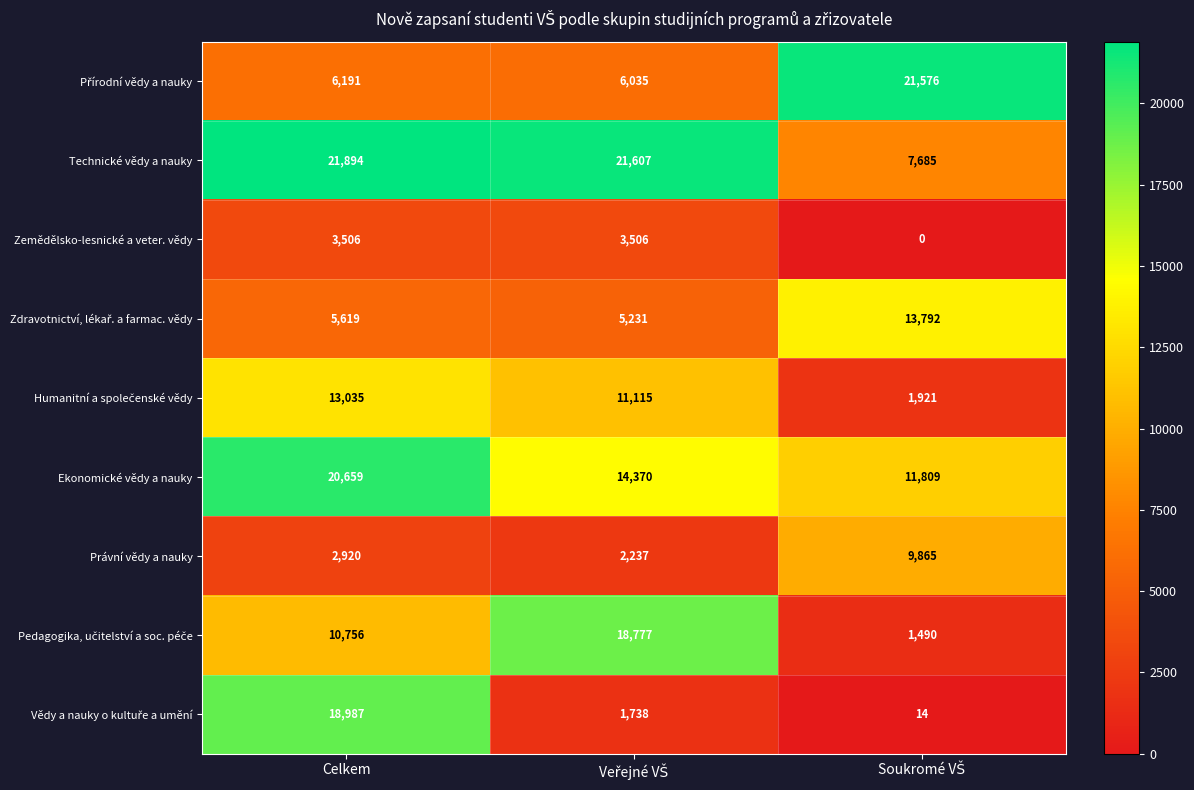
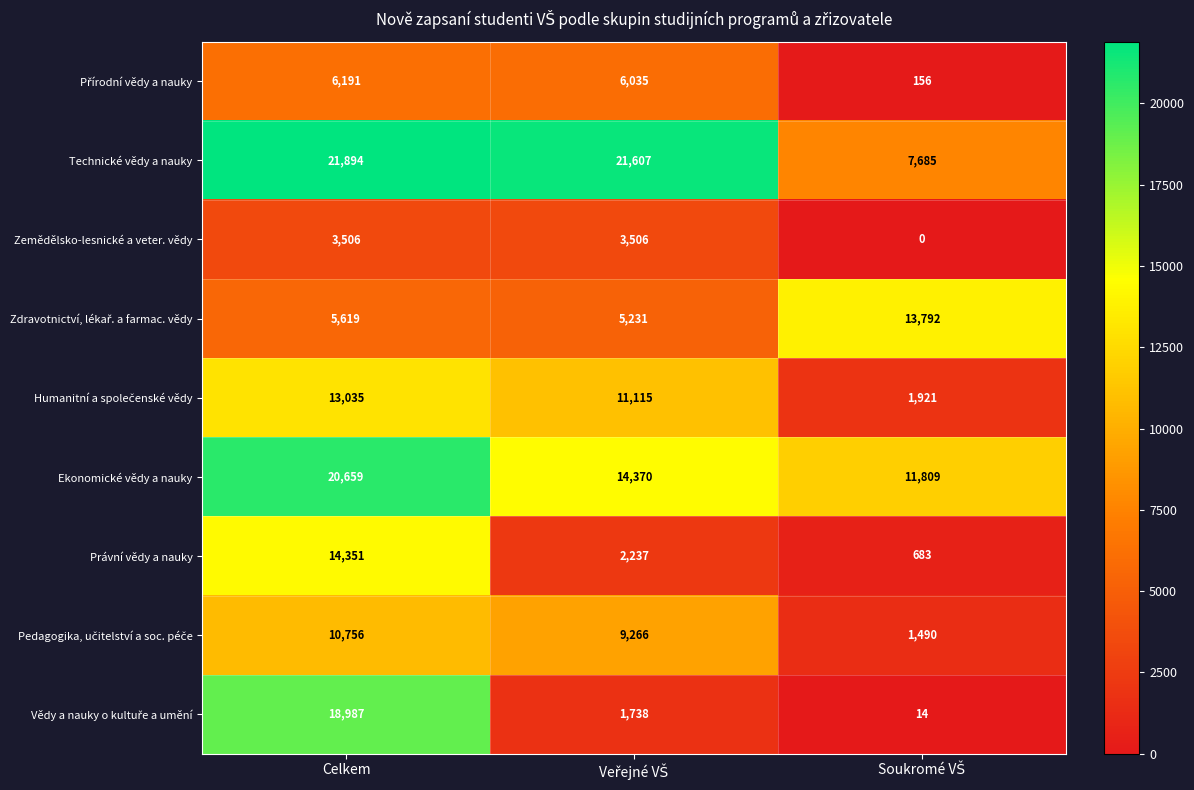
Přírodní vědy a nauky, Soukromé VŠ: 21,576 -> 156
Právní vědy a nauky, Celkem: 2,920 -> 14,351
Právní vědy a nauky, Soukromé VŠ: 9,865 -> 683
Pedagogika, učitelství a soc. péče, Veřejné VŠ: 18,777 -> 9,266
